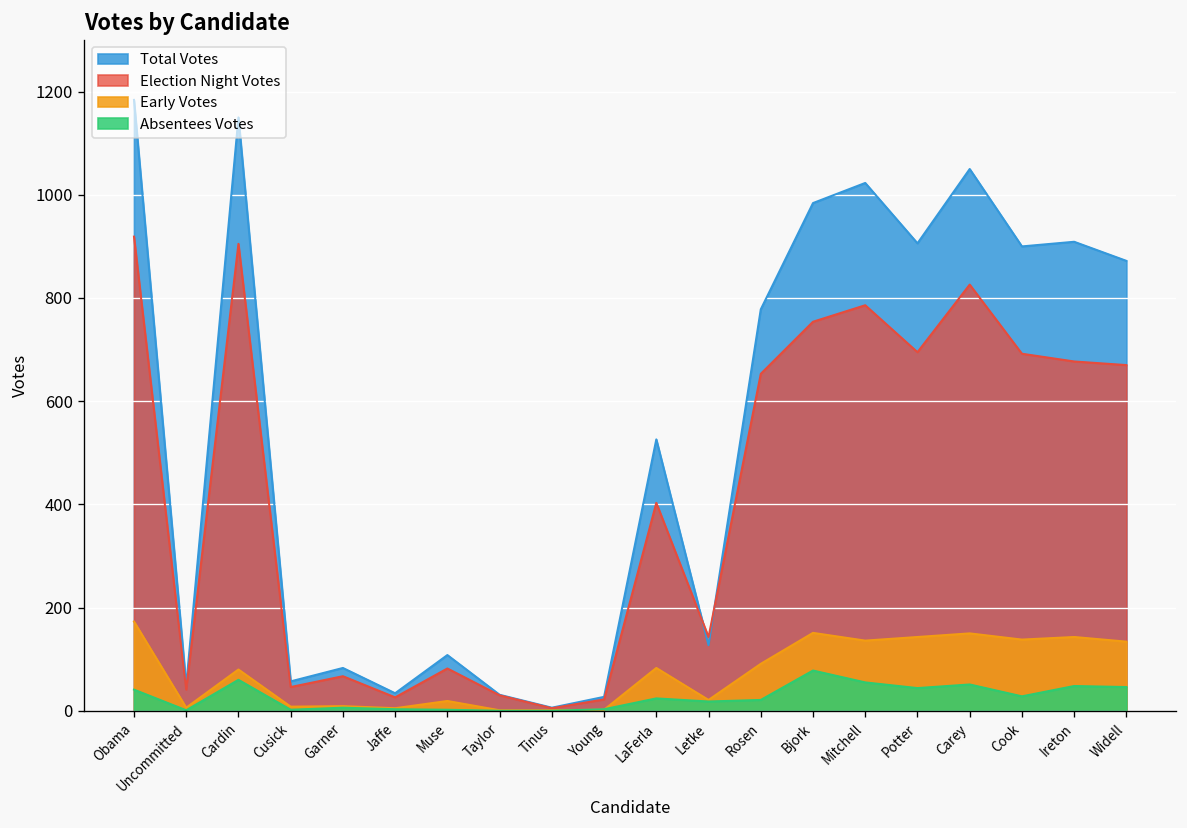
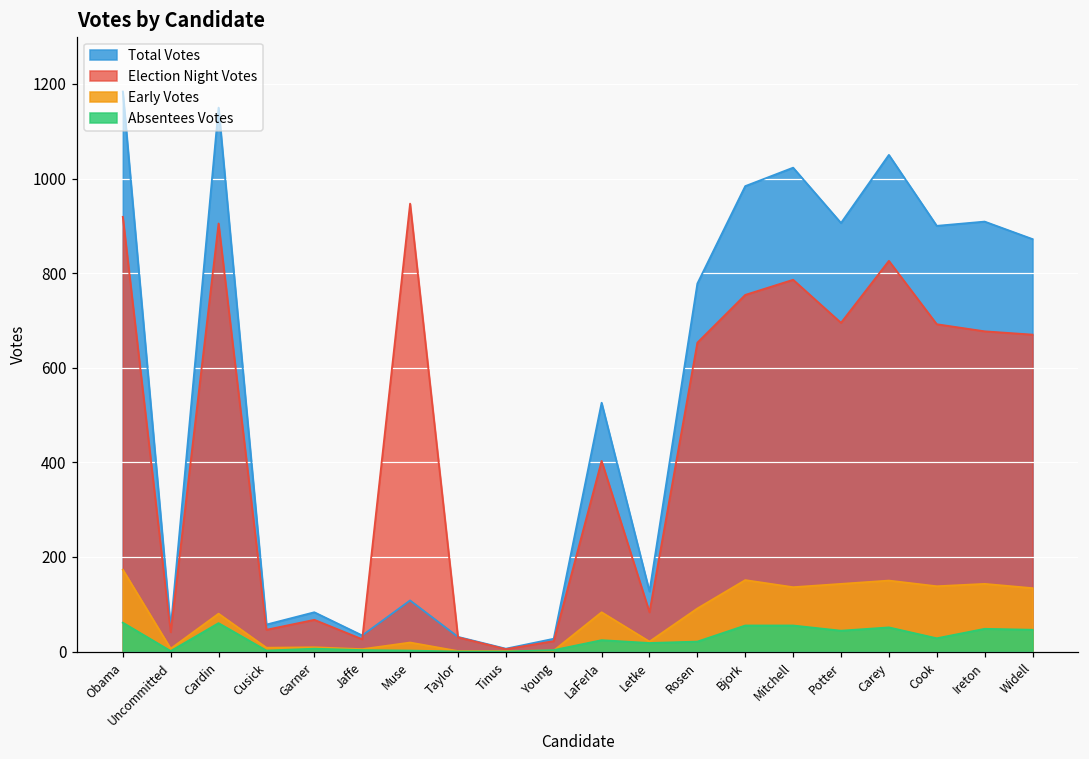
Absentees Votes, Obama: 40 -> 60
Election Night Votes, Muse: 80 -> 950
Election Night Votes, Letke: 140 -> 80
Absentees Votes, Bjork: 80 -> 60
